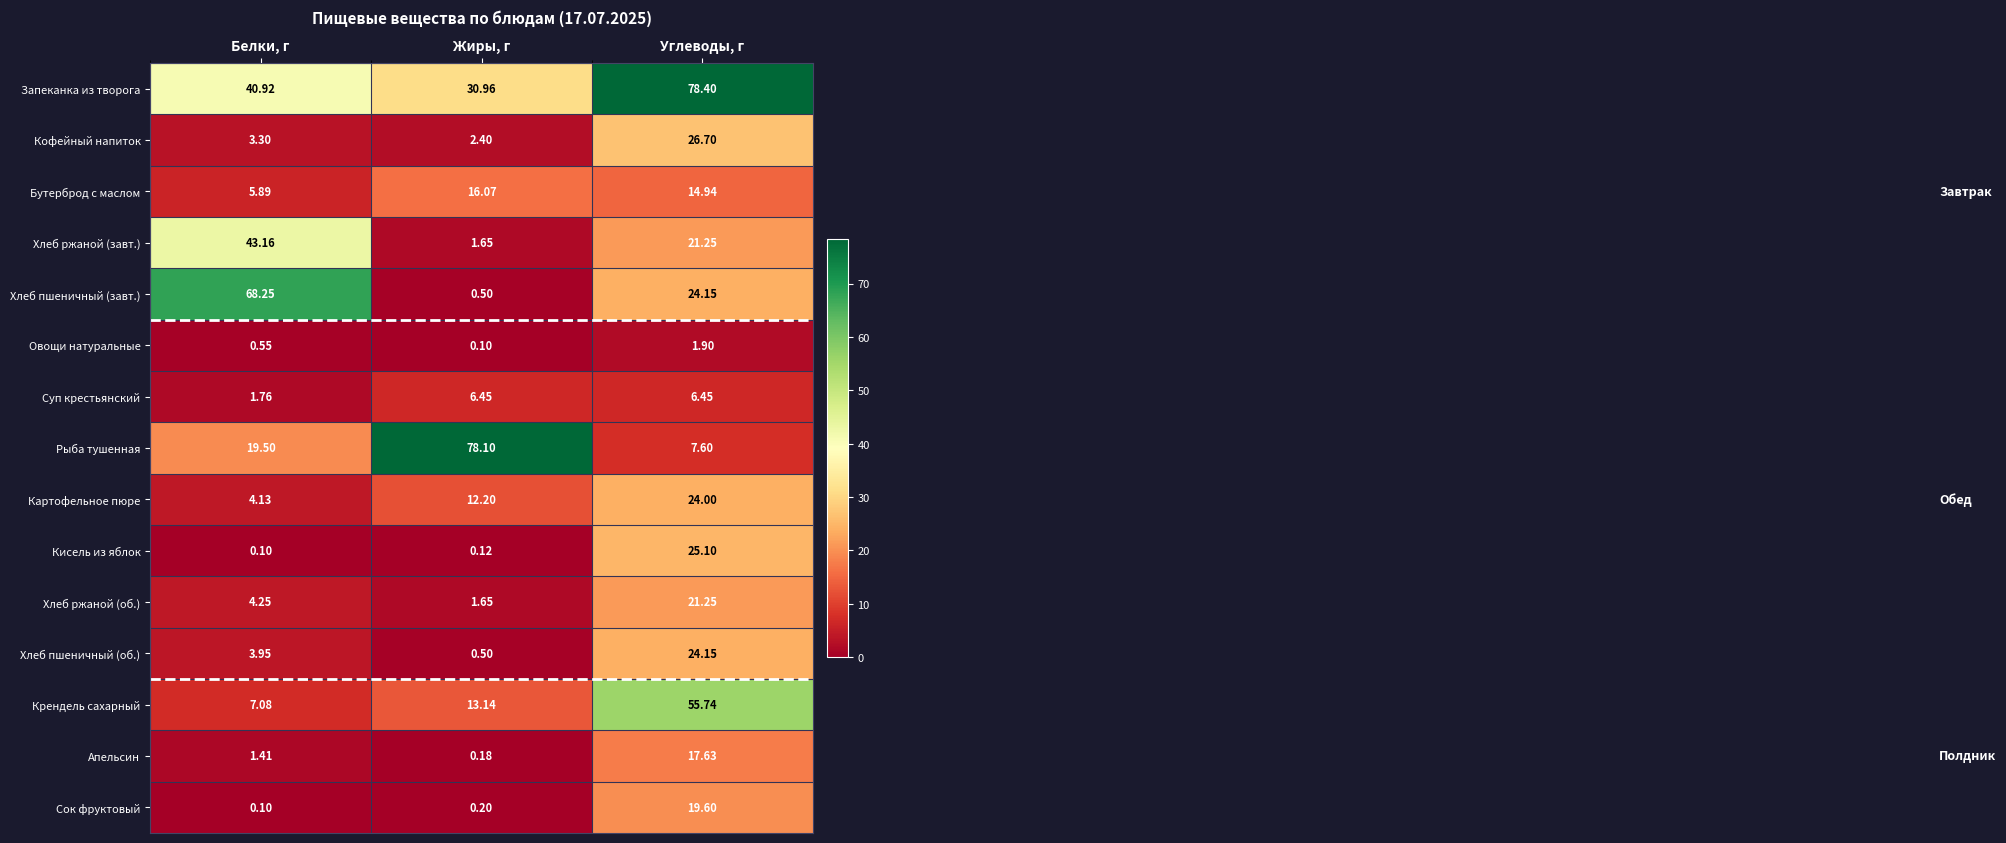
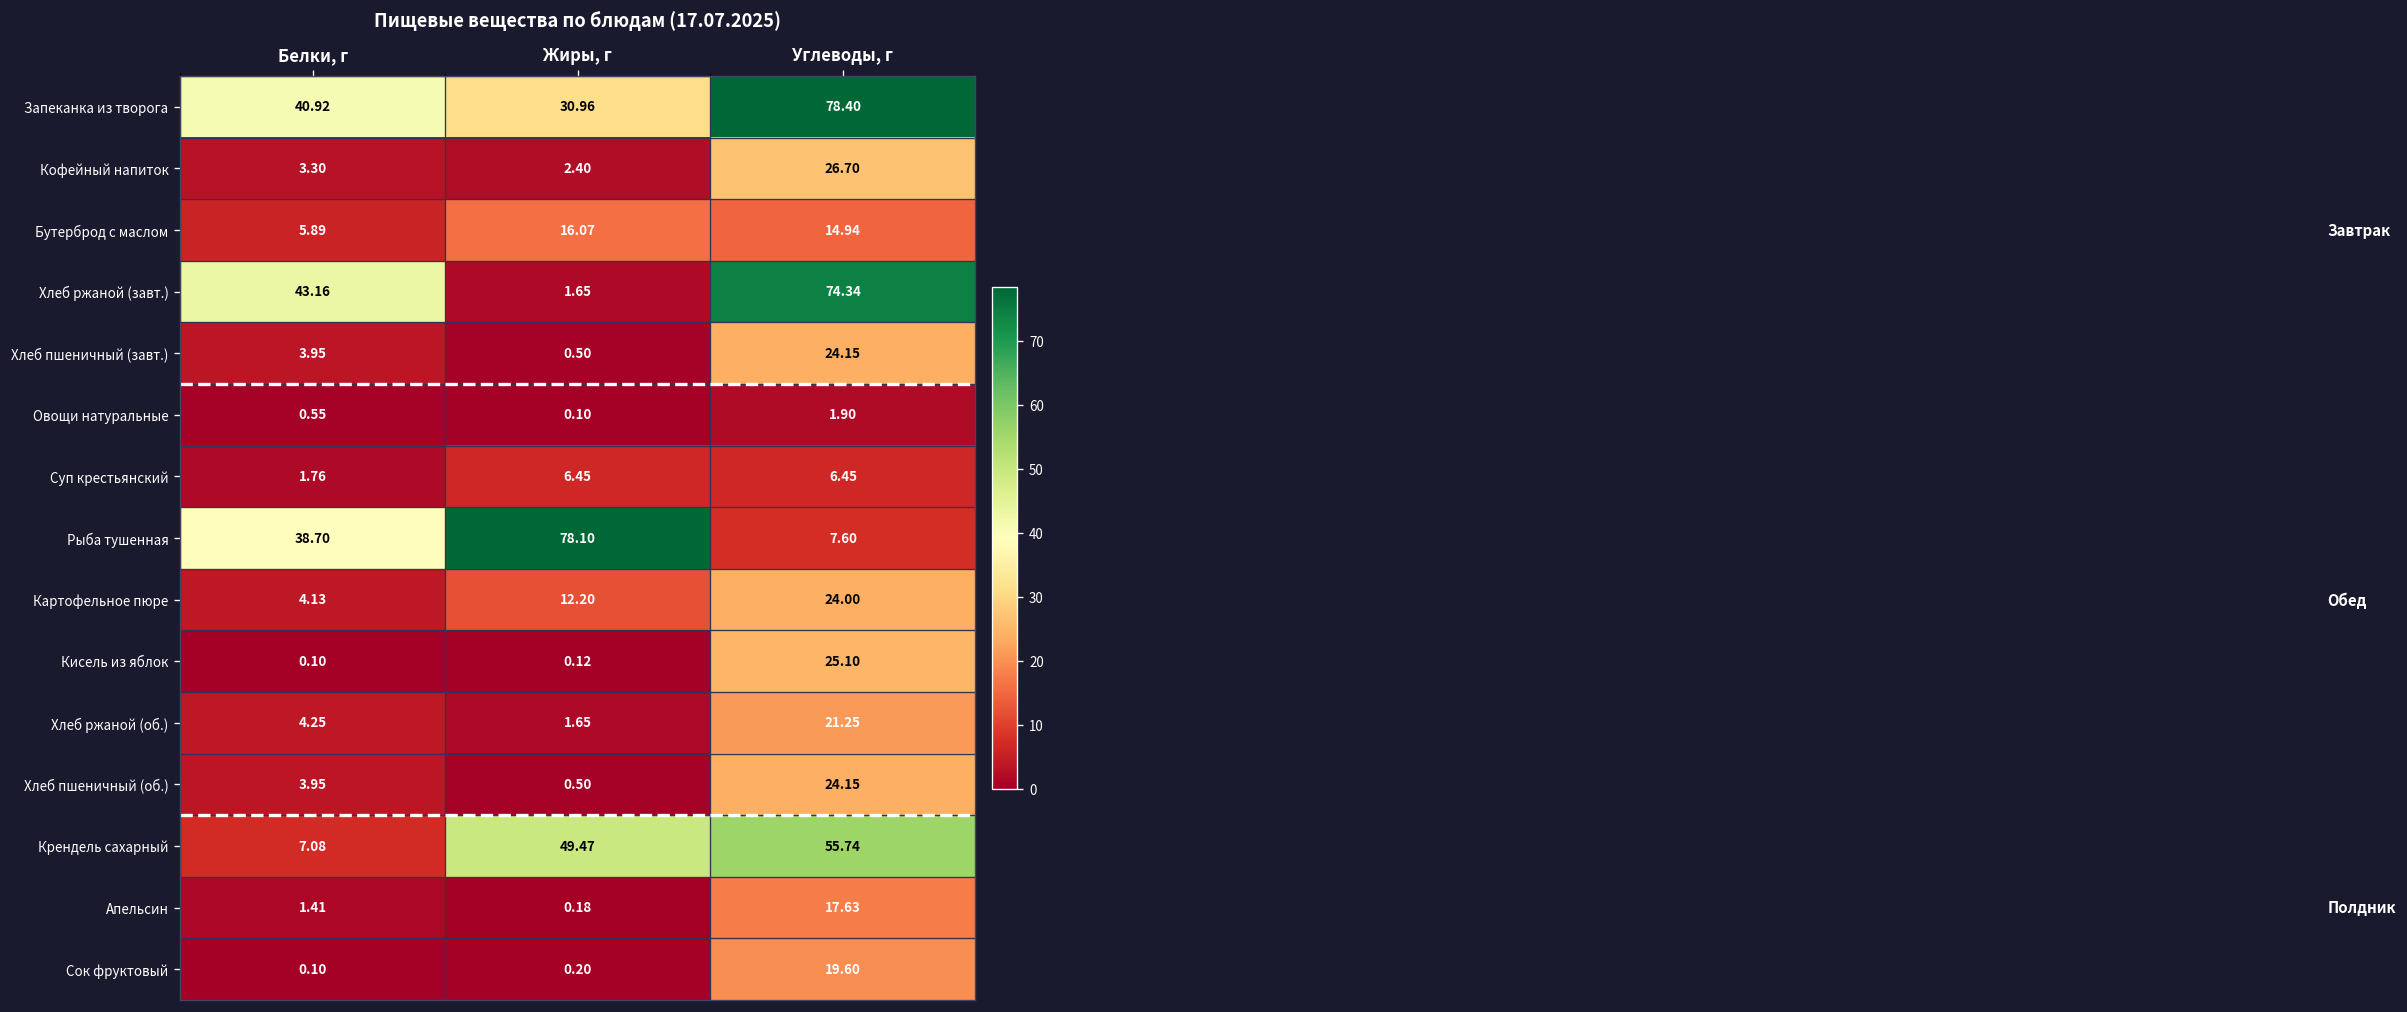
Хлеб ржаной (завт.), Углеводы, г: 21.25 -> 74.34
Хлеб пшеничный (завт.), Белки, г: 68.25 -> 3.95
Рыба тушенная, Белки, г: 19.50 -> 38.70
Крендель сахарный, Жиры, г: 13.14 -> 49.47
